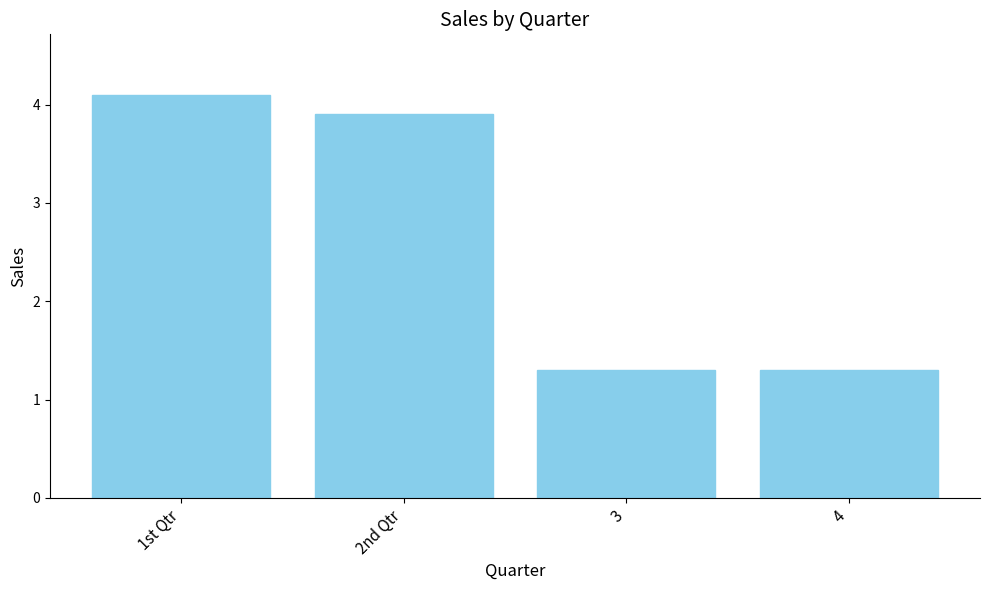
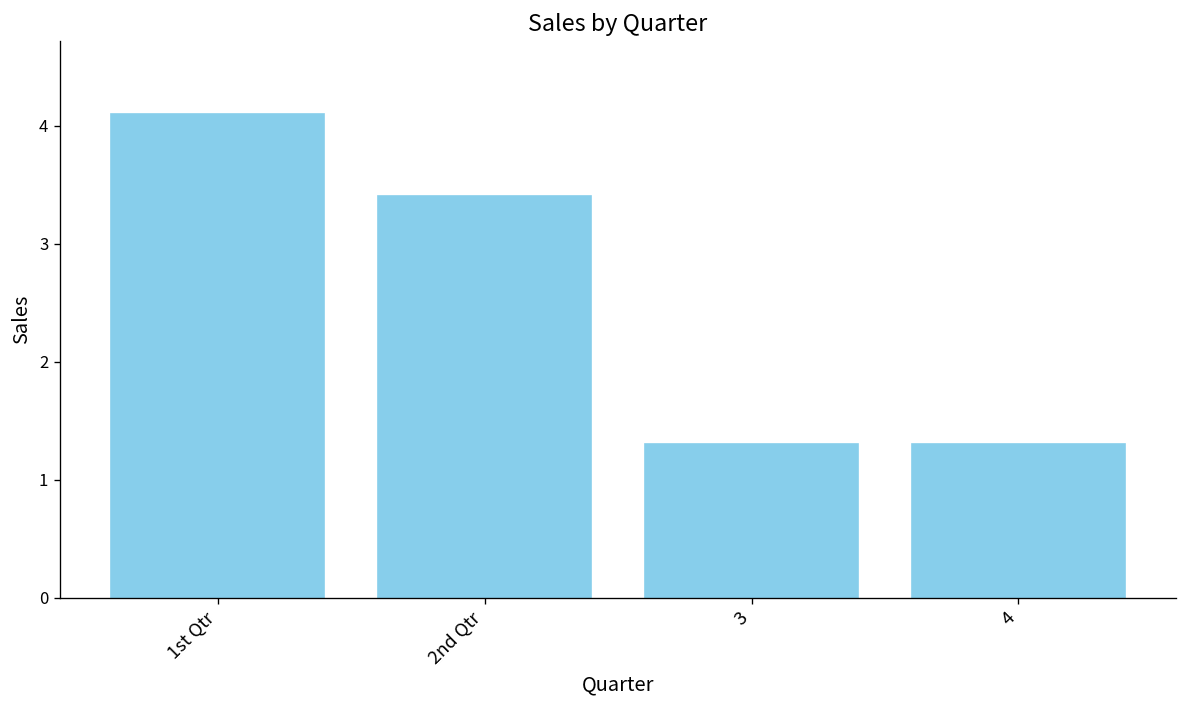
2nd Qtr: 3.9 -> 3.4
